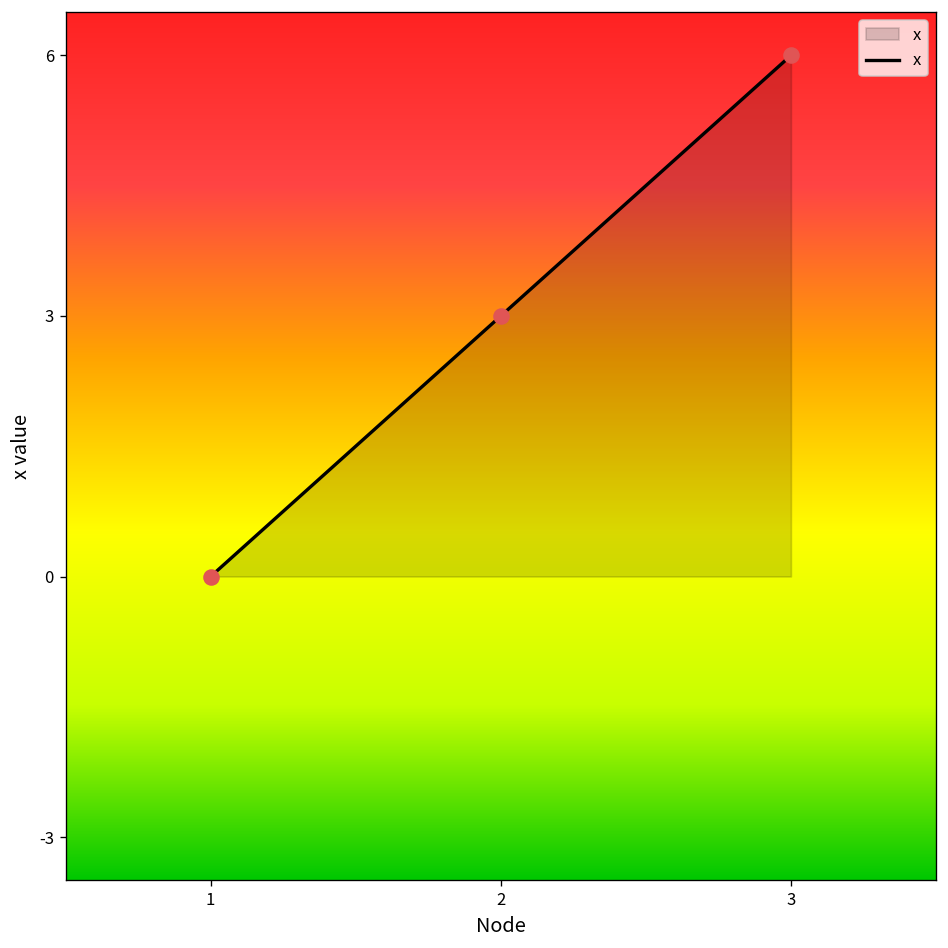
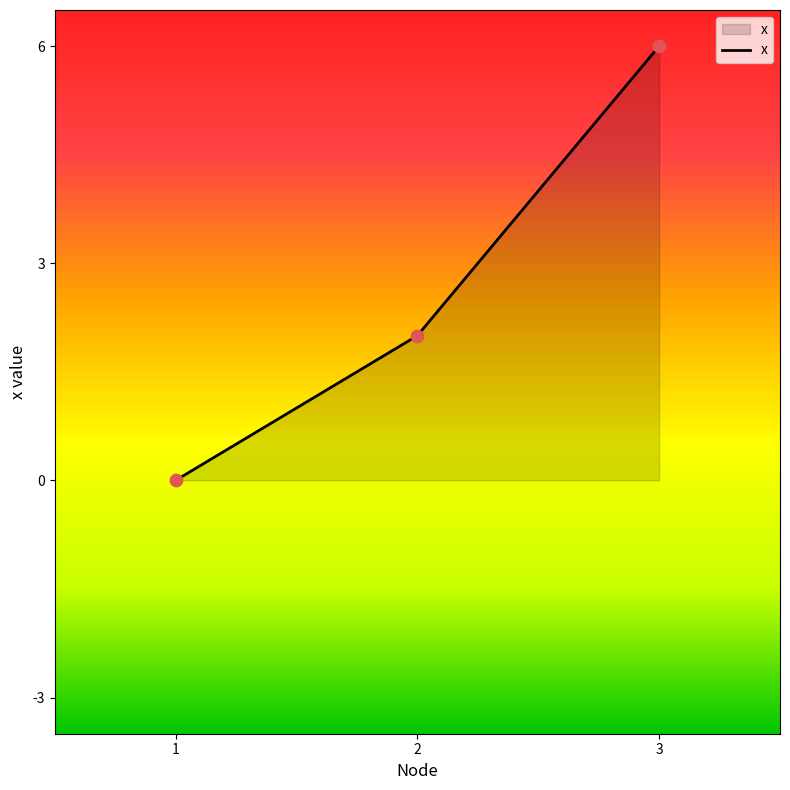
2: 3 -> 2
